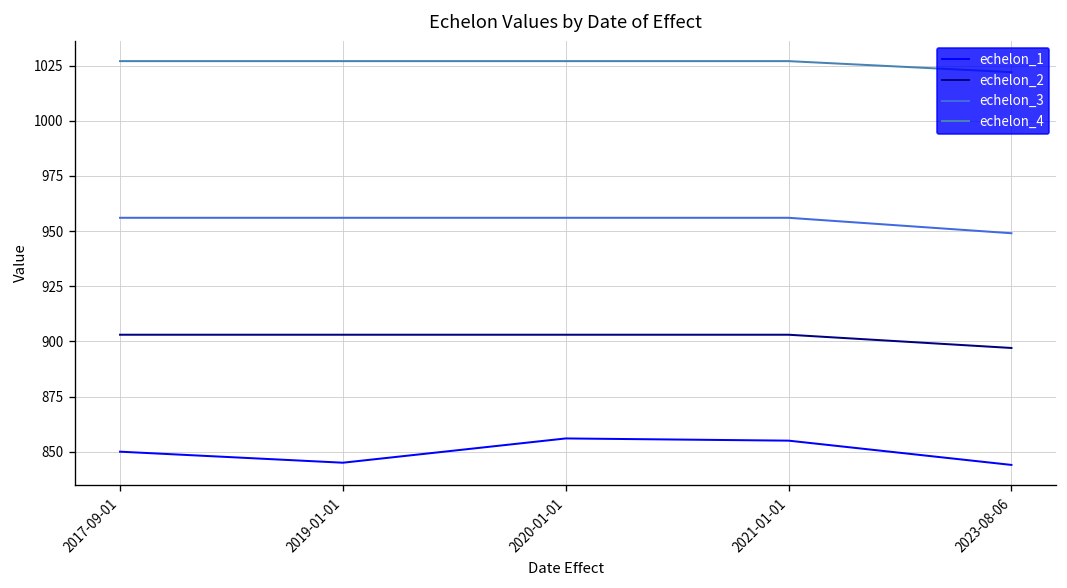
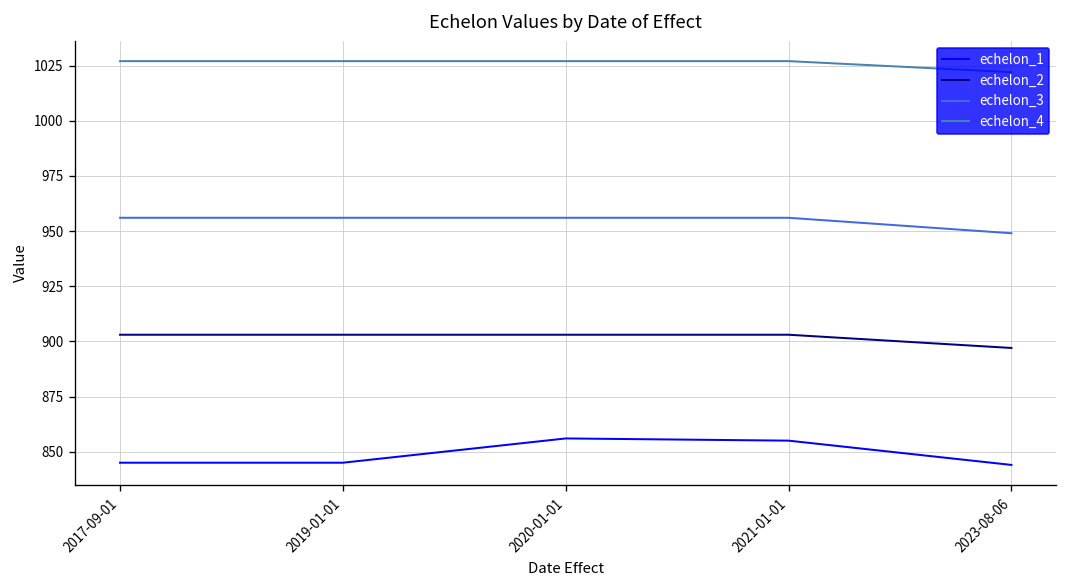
echelon_1, 2017-09-01: 850 -> 845
